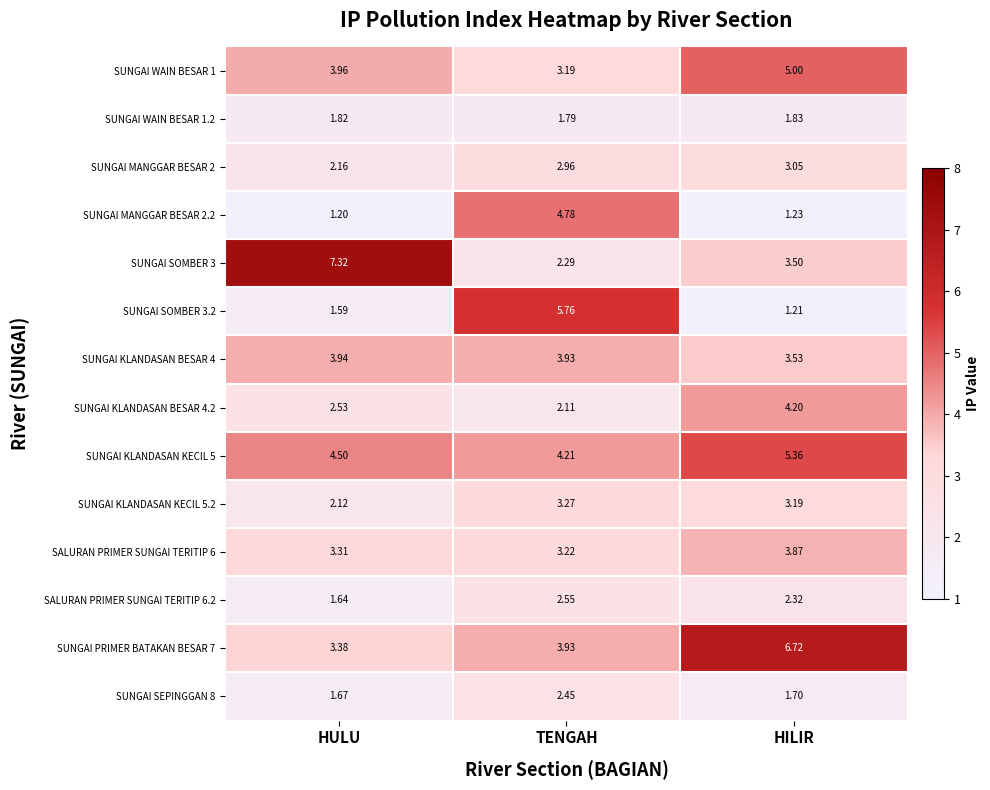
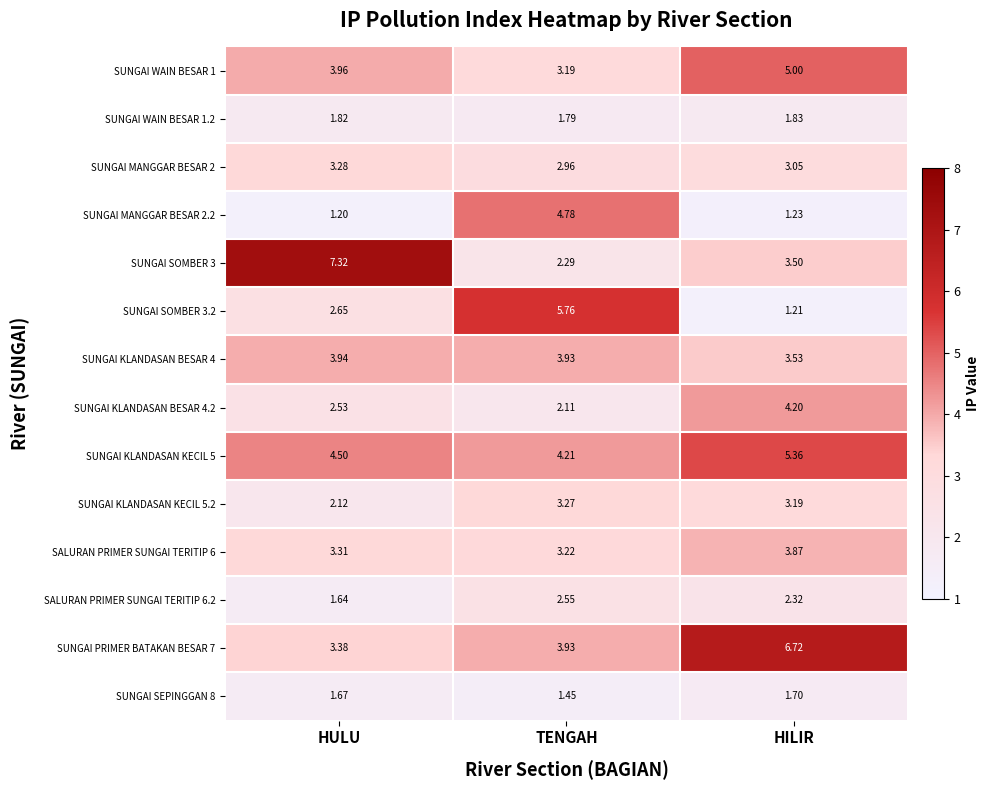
SUNGAI MANGGAR BESAR 2, HULU: 2.16 -> 3.28
SUNGAI SOMBER 3.2, HULU: 1.59 -> 2.65
SUNGAI SEPINGGAN 8, TENGAH: 2.45 -> 1.45
